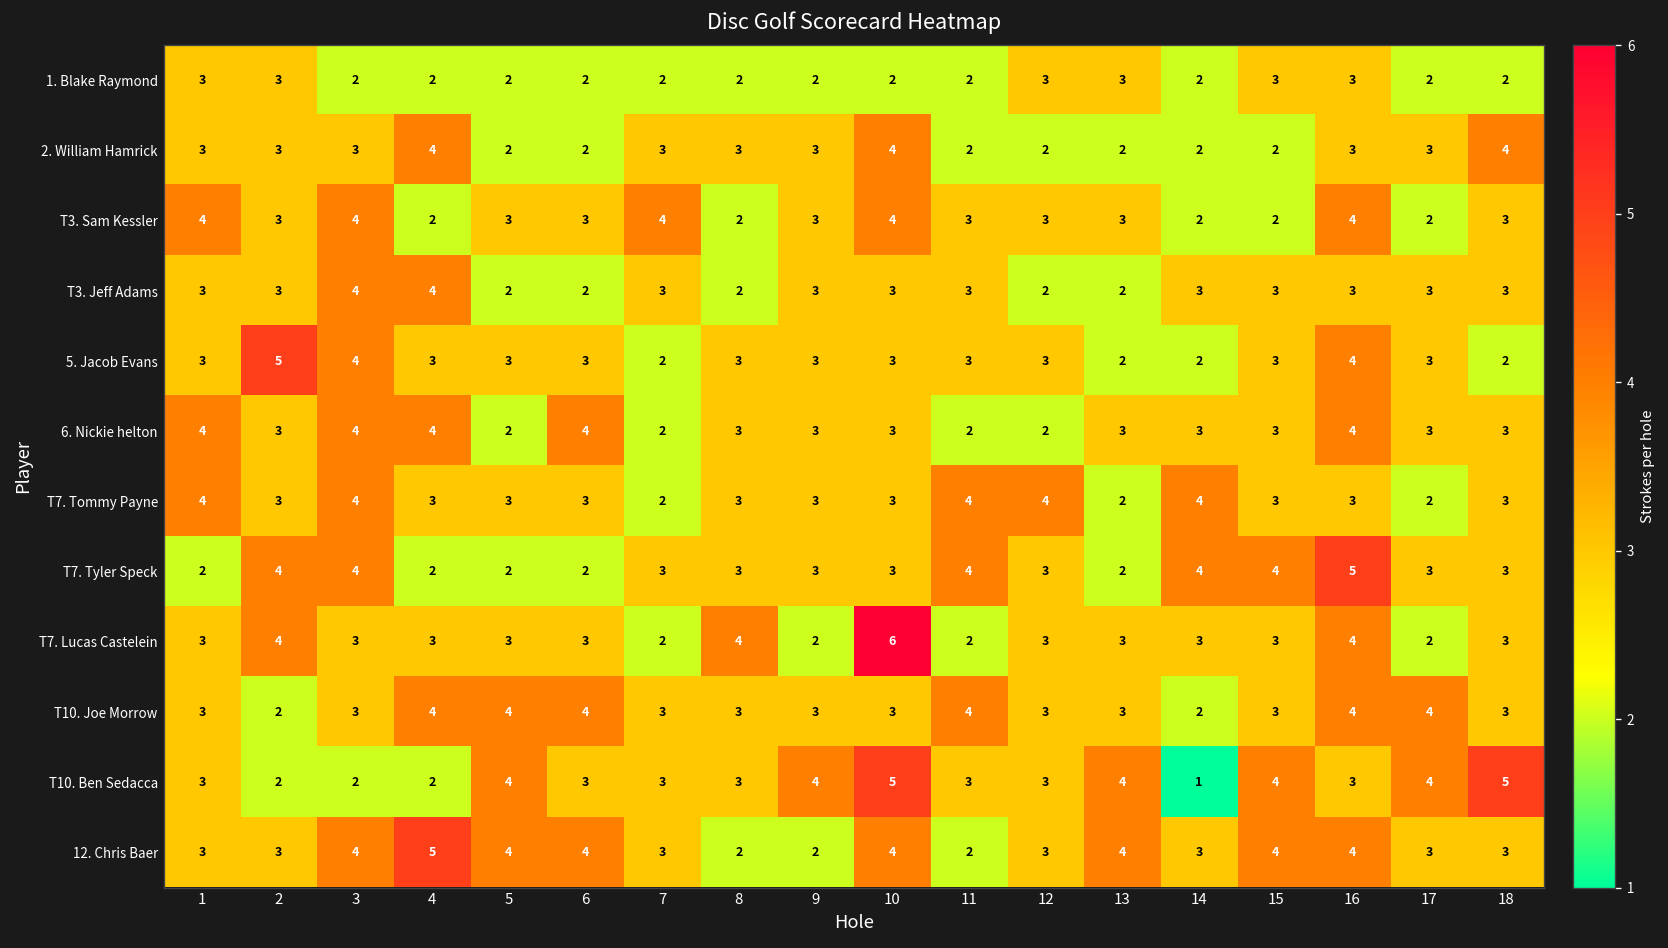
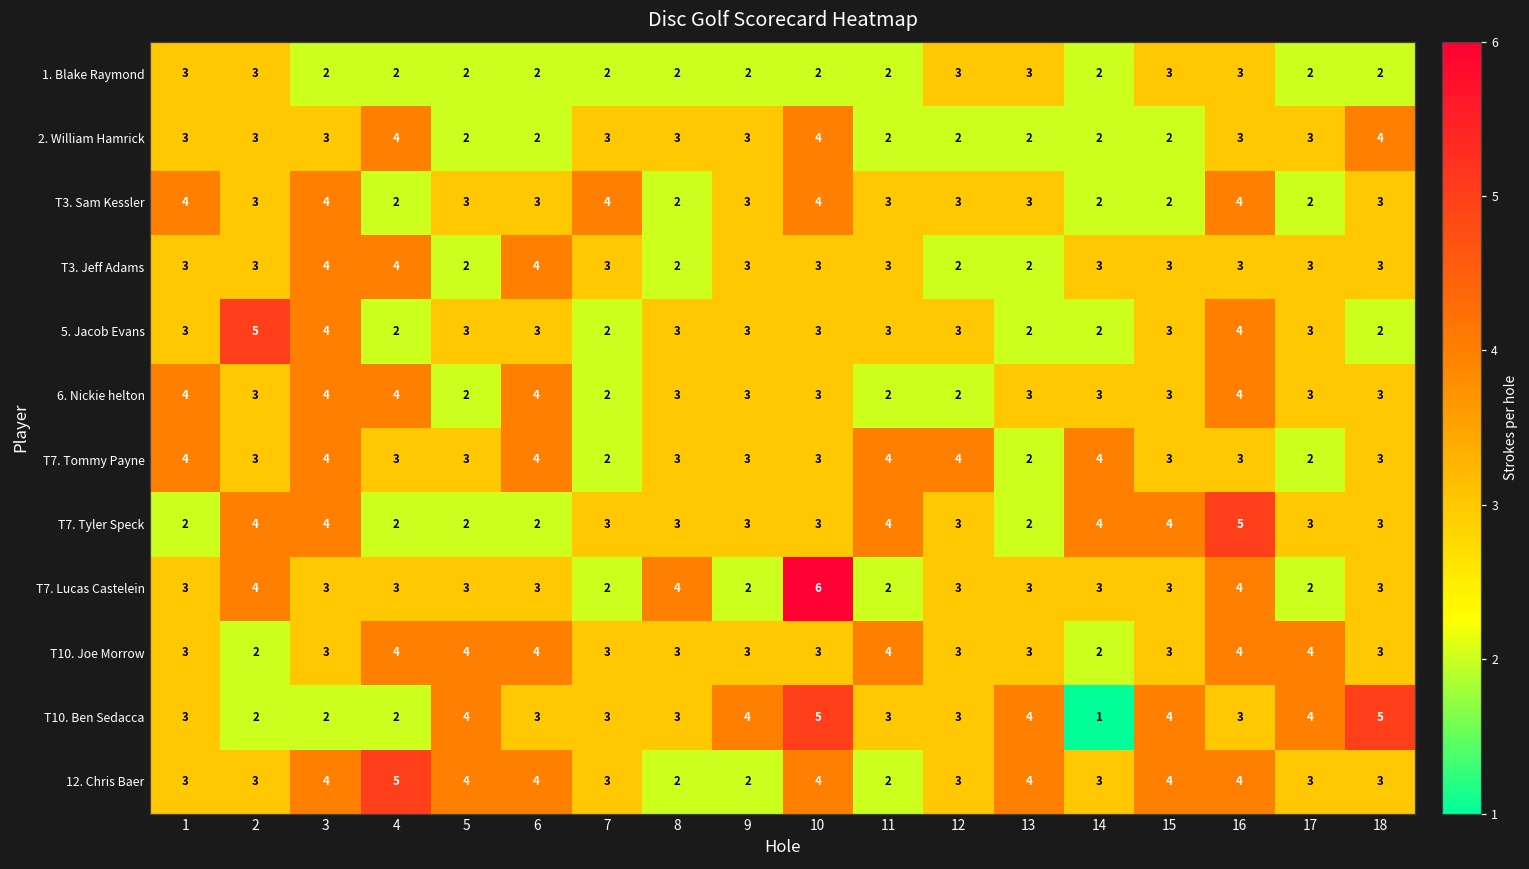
T3. Jeff Adams, 6: 2 -> 4
5. Jacob Evans, 4: 3 -> 2
T7. Tommy Payne, 6: 3 -> 4
